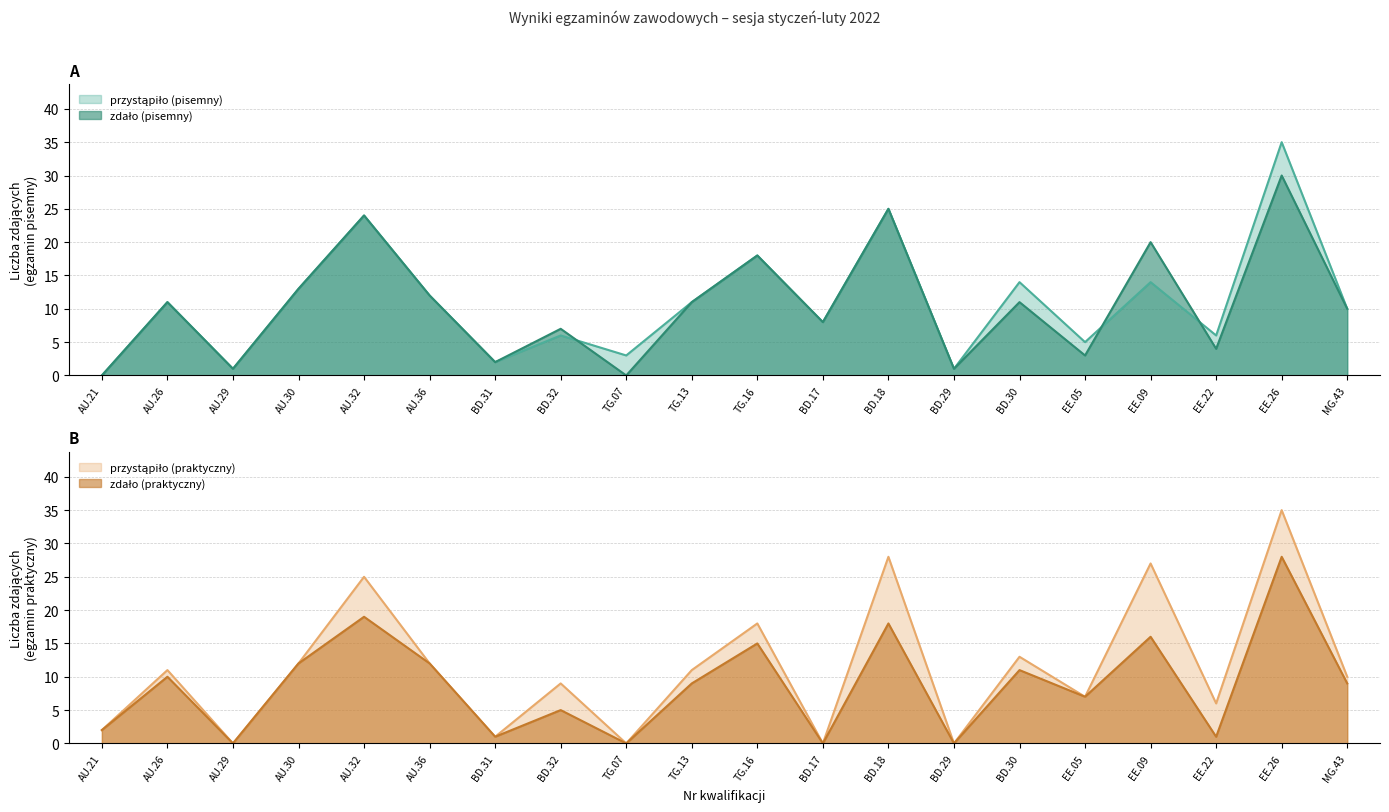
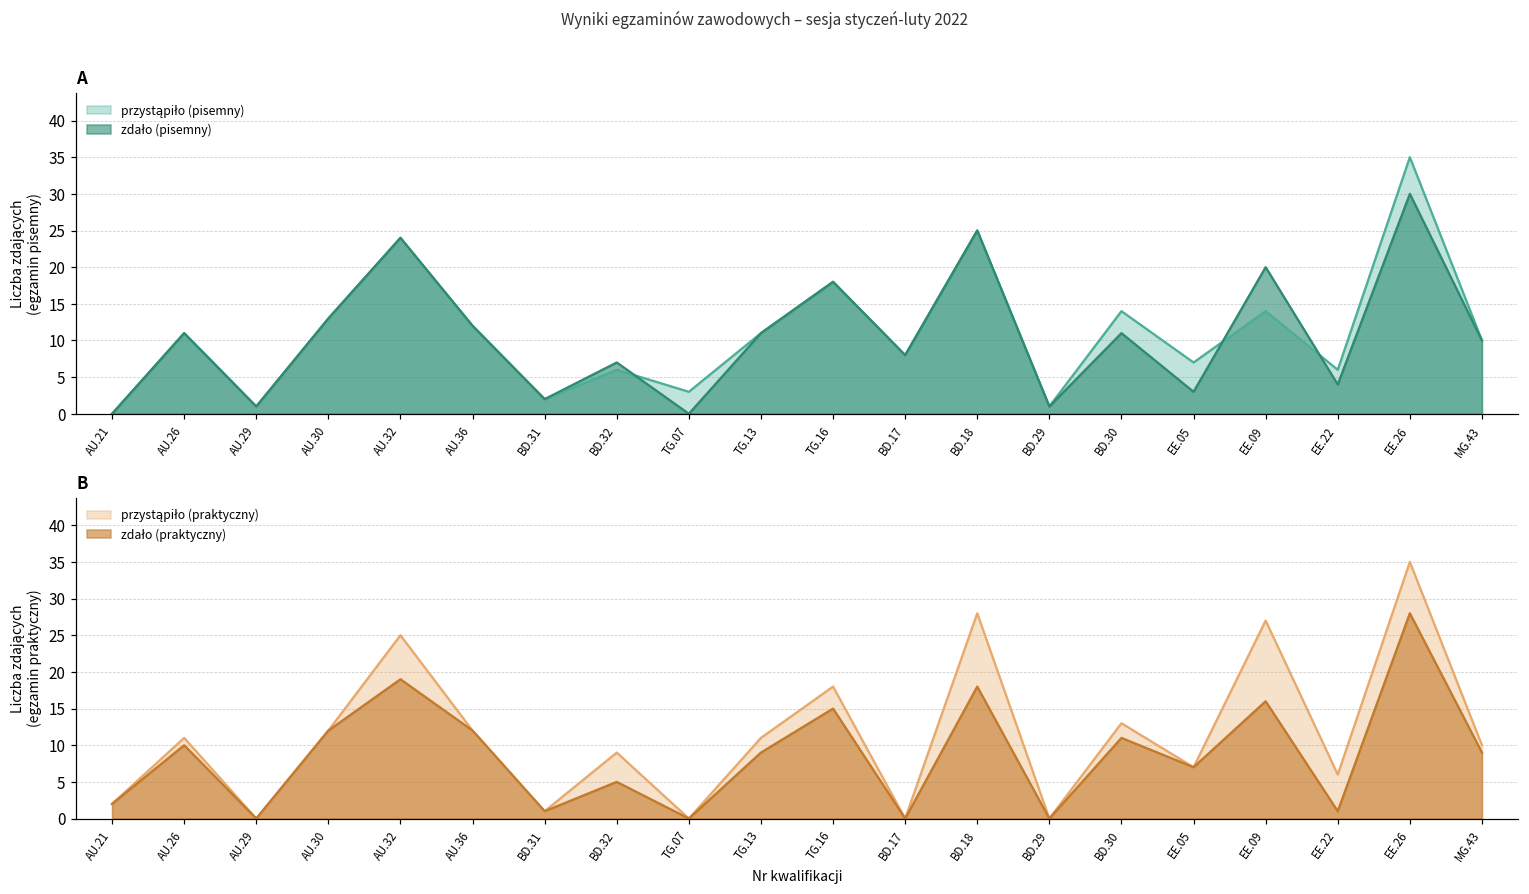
A, przystąpiło (pisemny), EE.05: 5 -> 7
